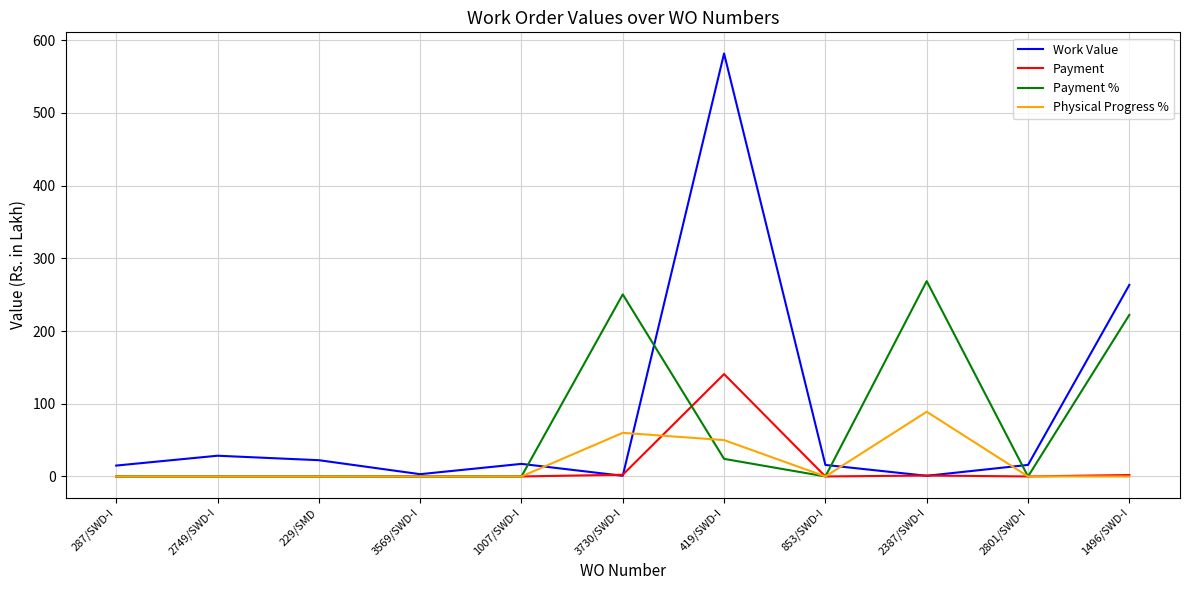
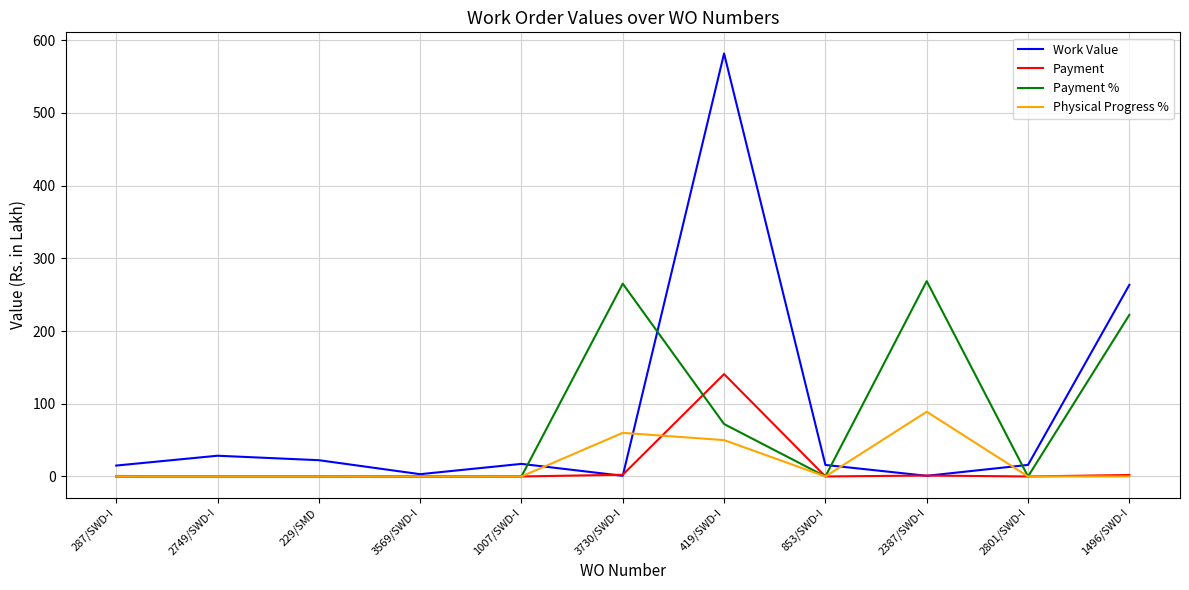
Payment %, 3730/SWD-I: 250 -> 270
Payment %, 419/SWD-I: 20 -> 70
